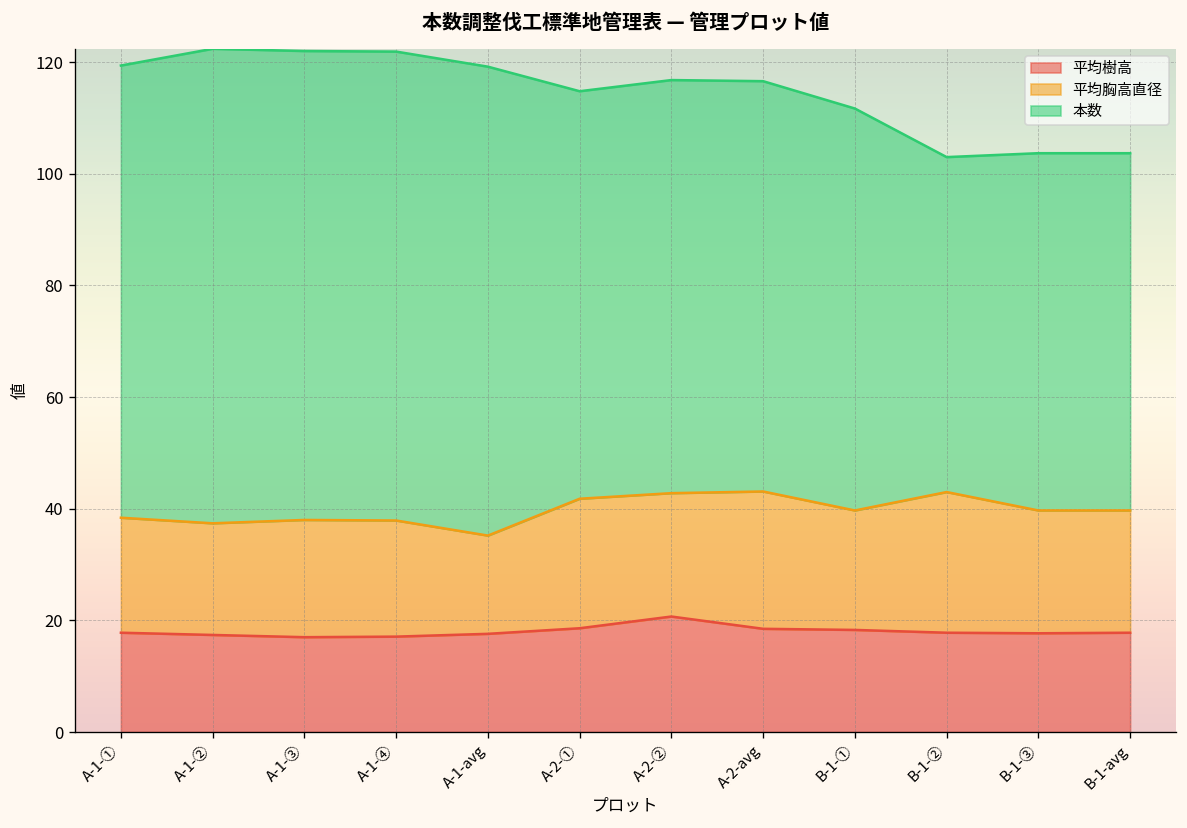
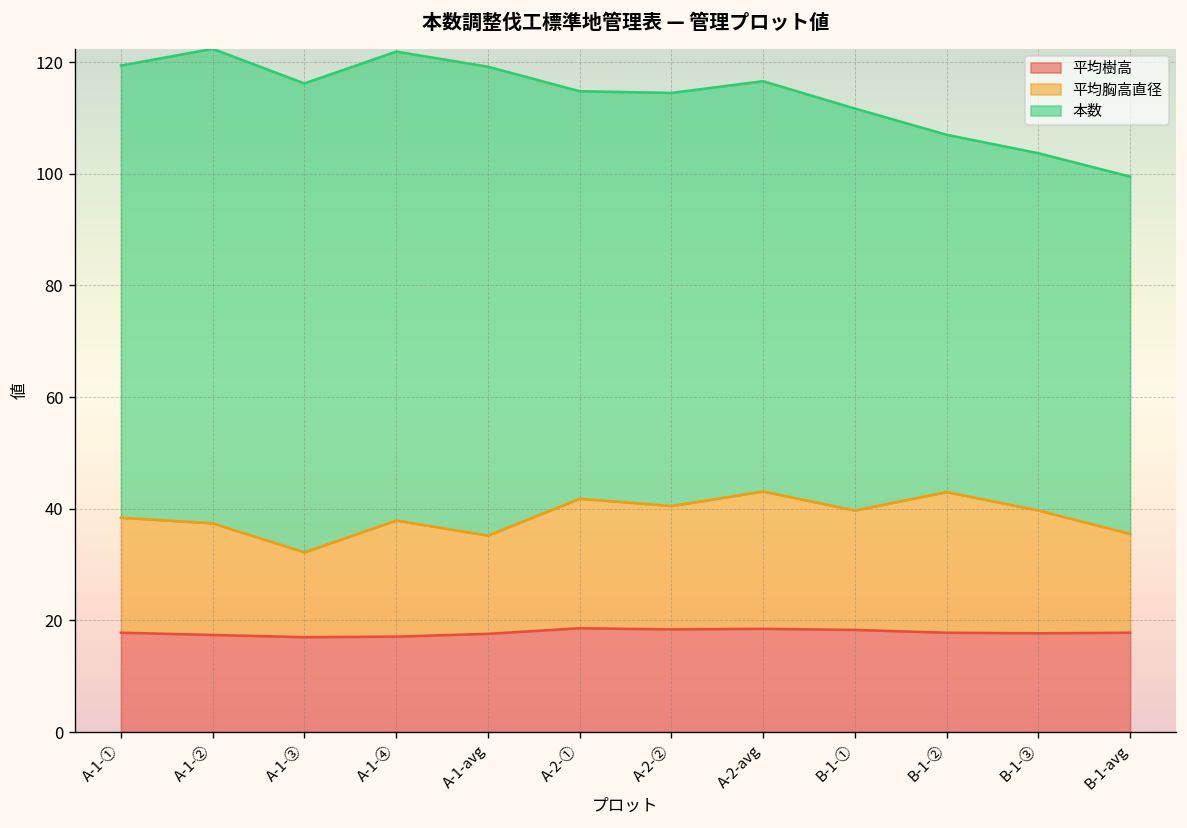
平均胸高直径, A-1-③: 21 -> 15
平均樹高, A-2-②: 21 -> 18
本数, B-1-②: 60 -> 64
平均胸高直径, B-1-avg: 22 -> 18
